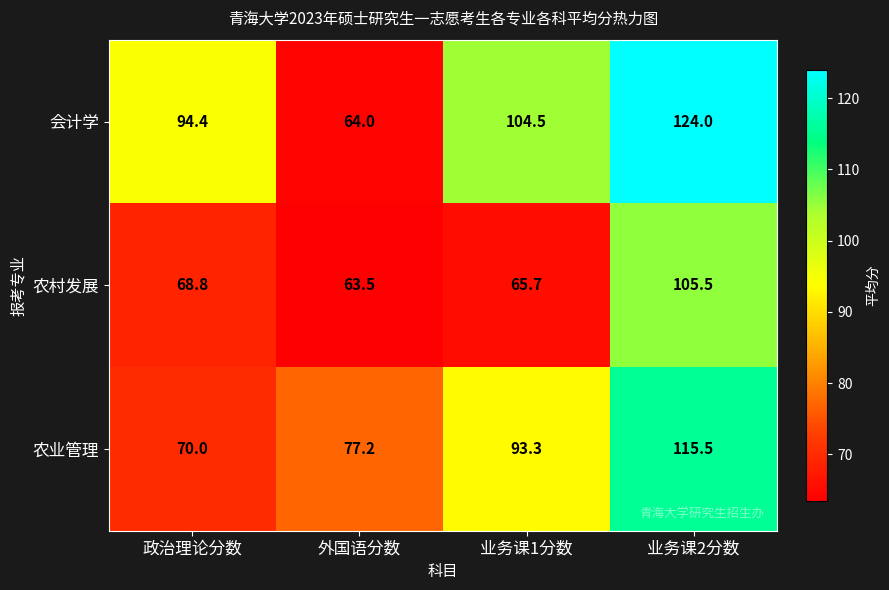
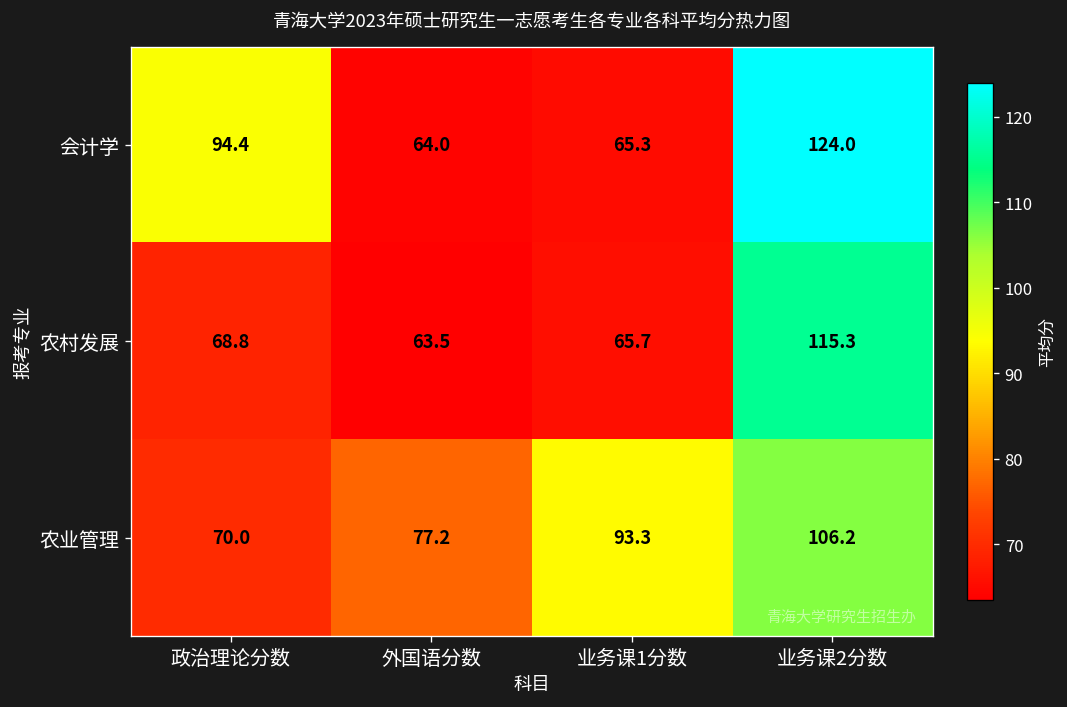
会计学, 业务课1分数: 104.5 -> 65.3
农村发展, 业务课2分数: 105.5 -> 115.3
农业管理, 业务课2分数: 115.5 -> 106.2
